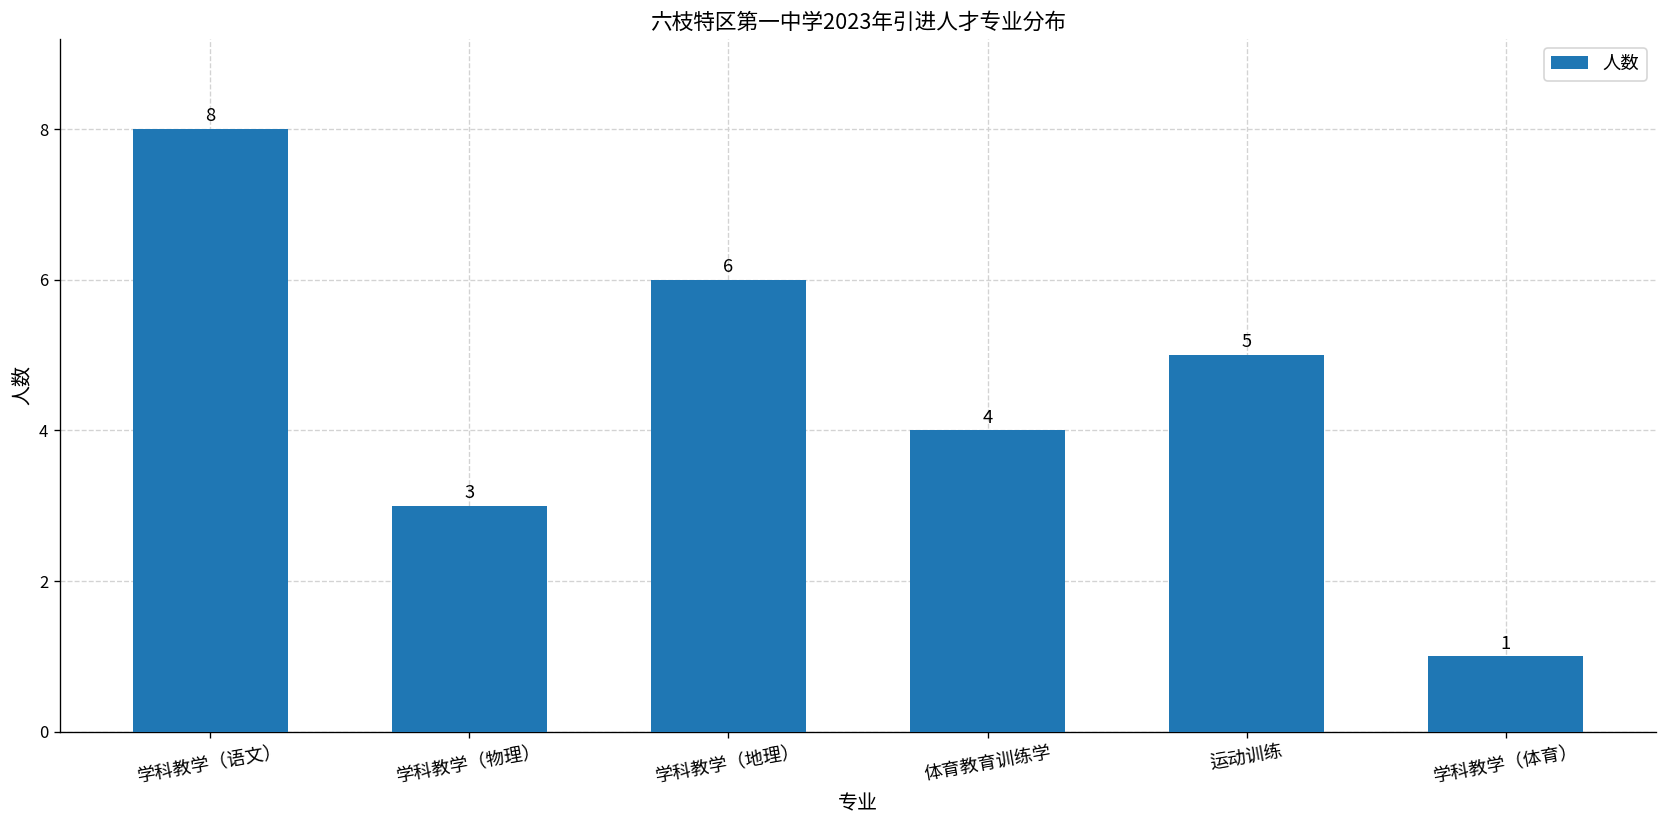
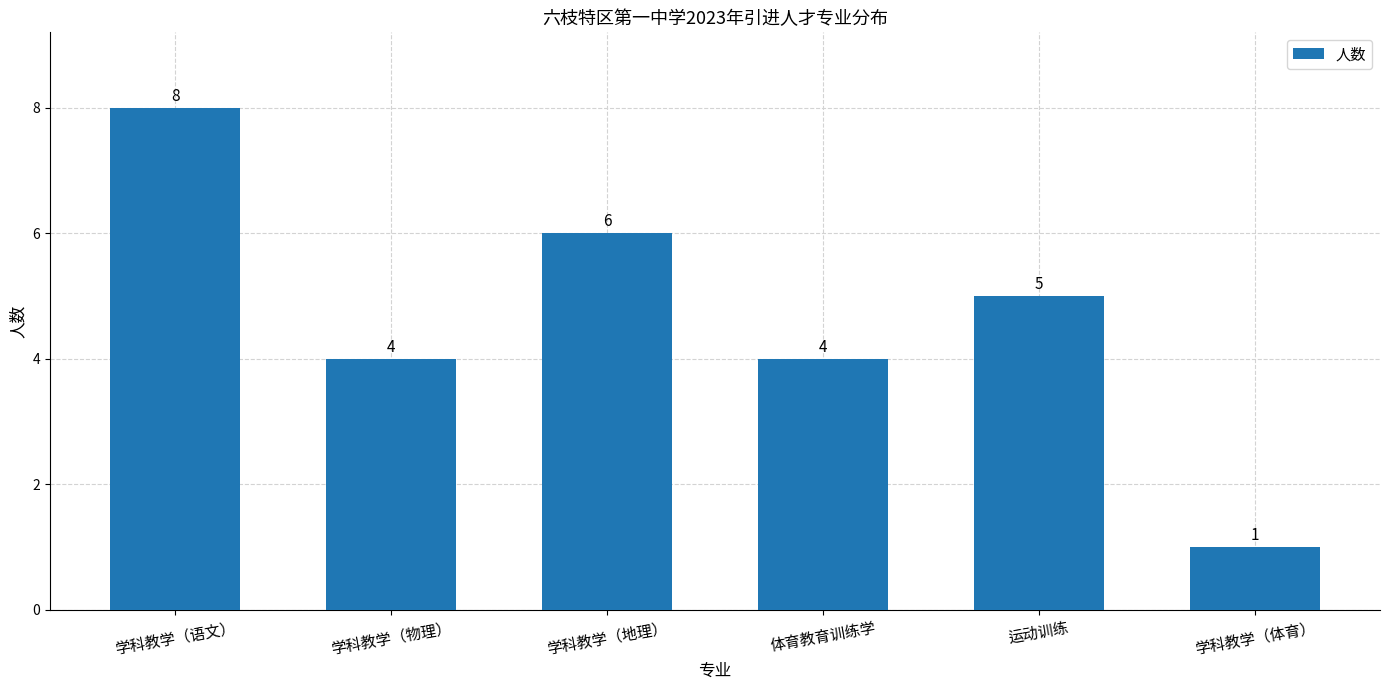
学科教学（物理）: 3 -> 4
